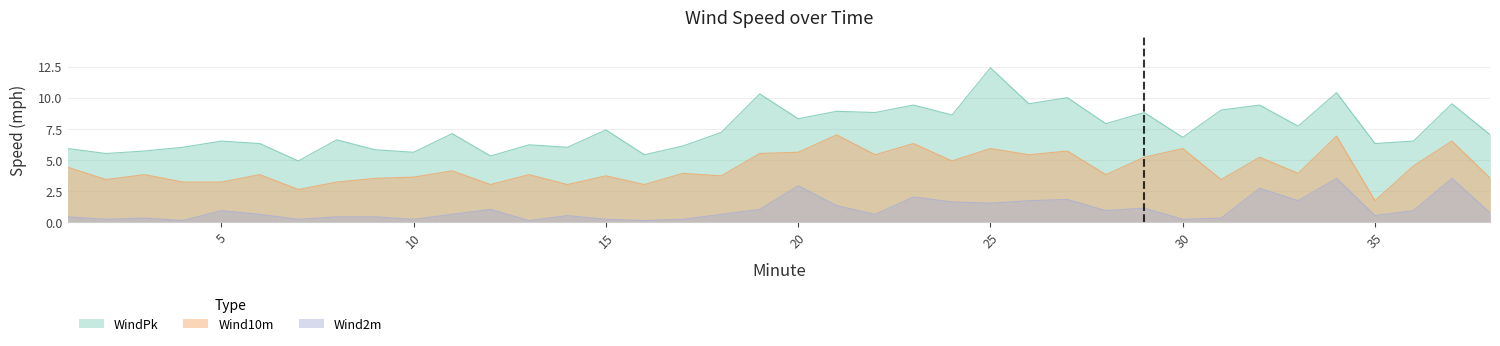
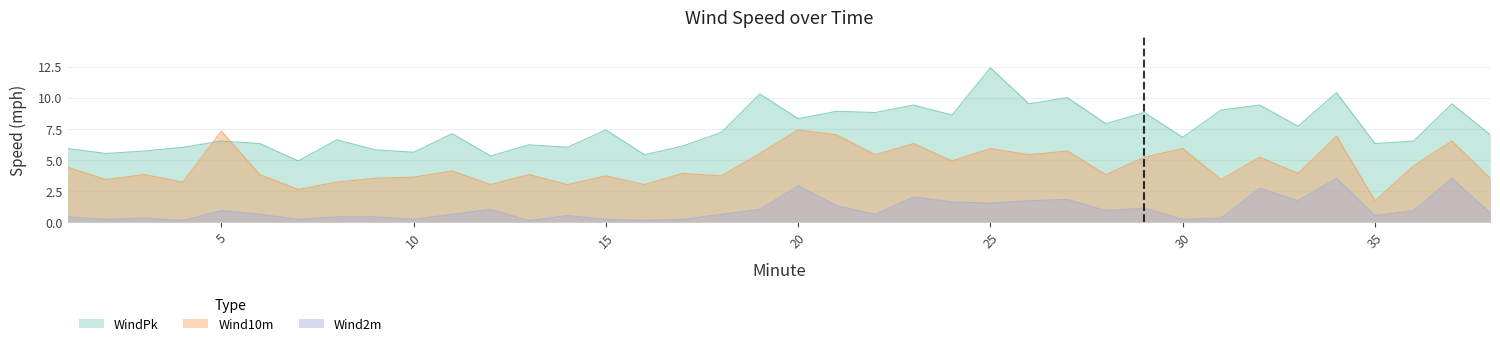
Wind10m, 5: 3.2 -> 7.3
Wind10m, 20: 5.6 -> 7.4
